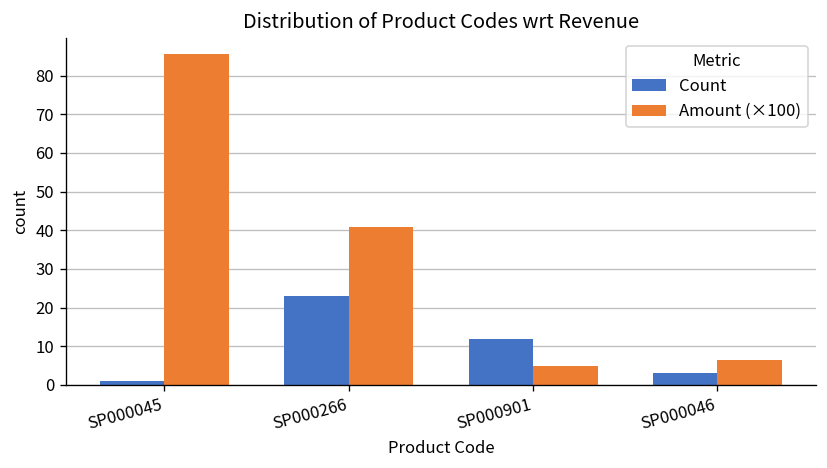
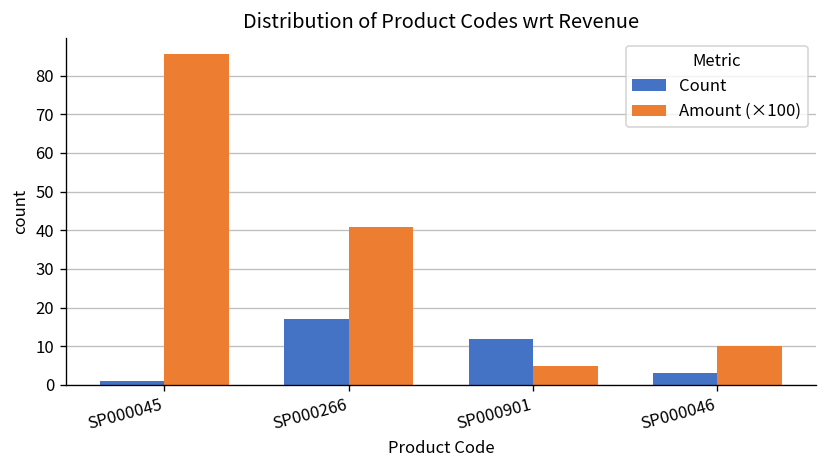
Count, SP000266: 23 -> 17
Amount (×100), SP000046: 6 -> 10
